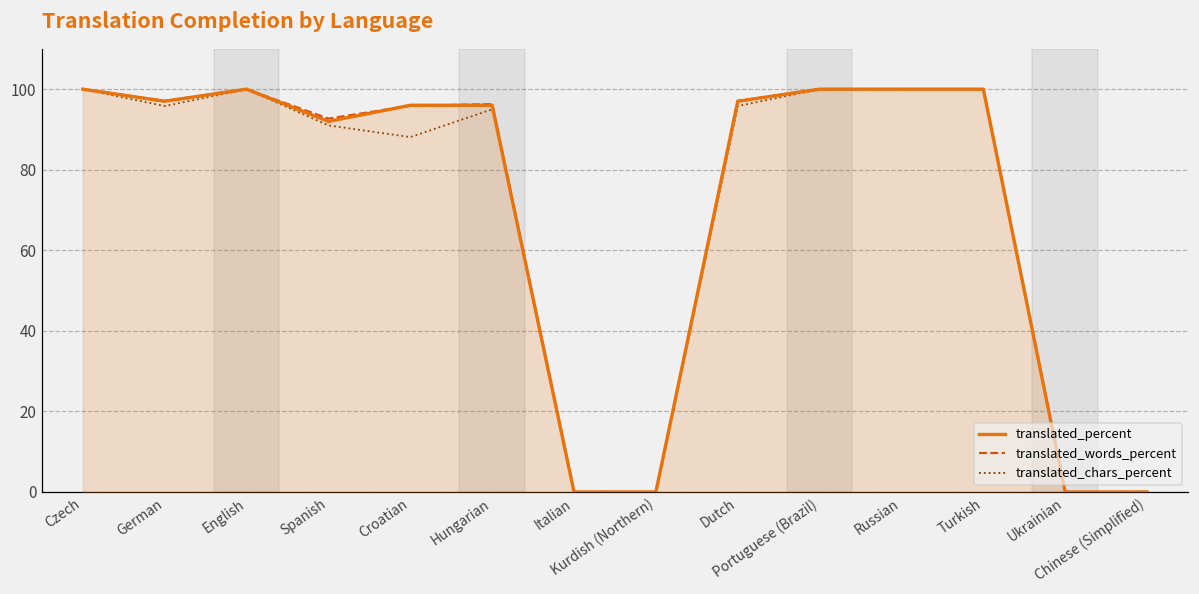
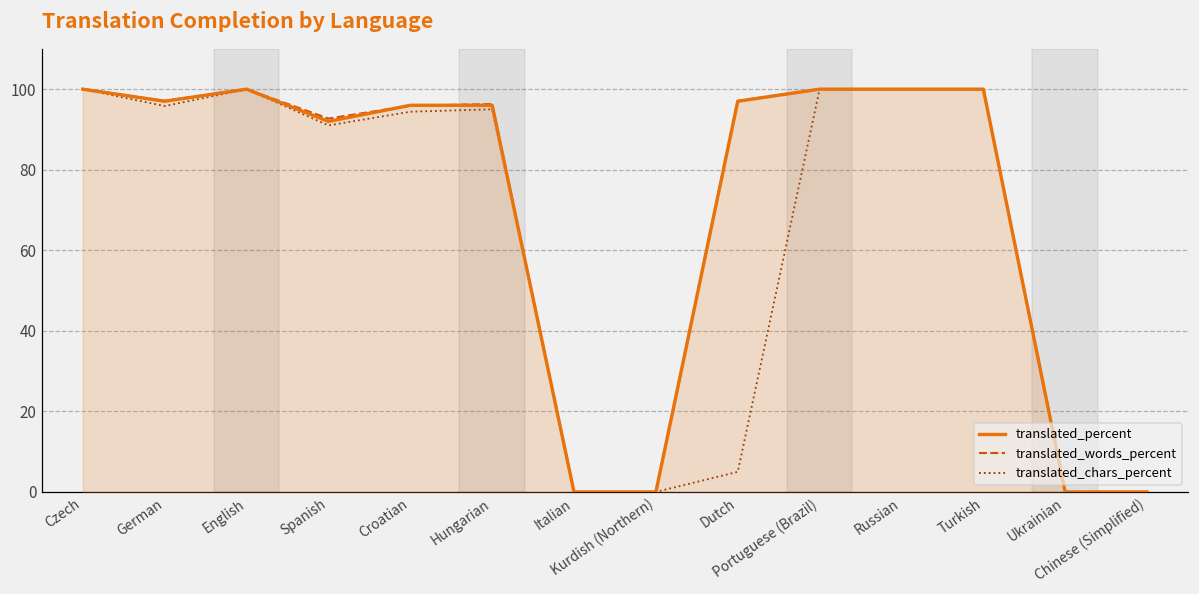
translated_chars_percent, Croatian: 88 -> 94
translated_chars_percent, Dutch: 96 -> 5
